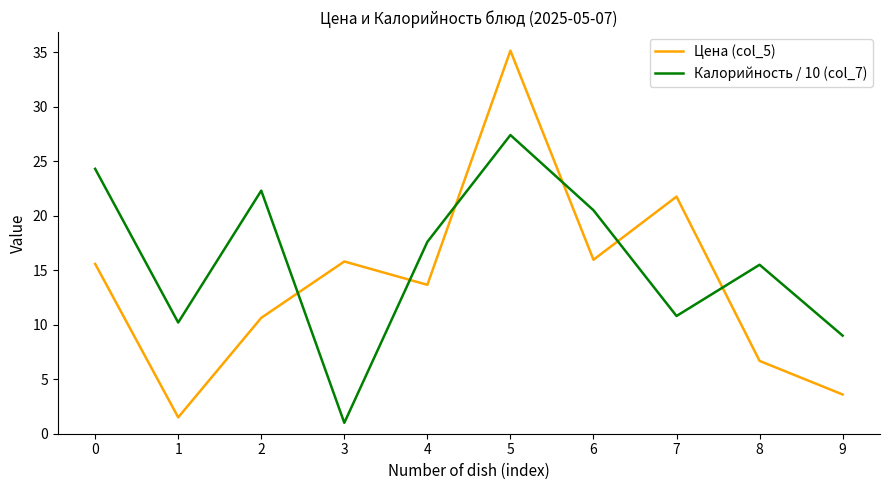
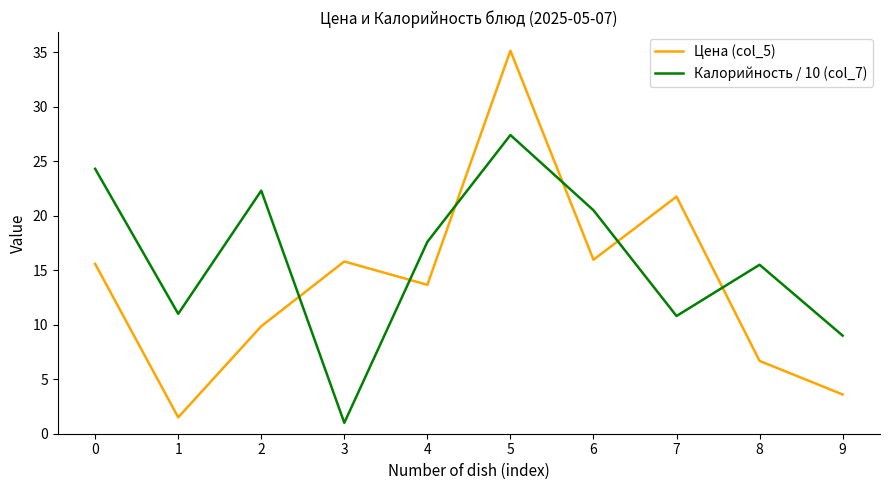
Калорийность / 10 (col_7), 1: 10.2 -> 11.0
Цена (col_5), 2: 10.6 -> 9.9
